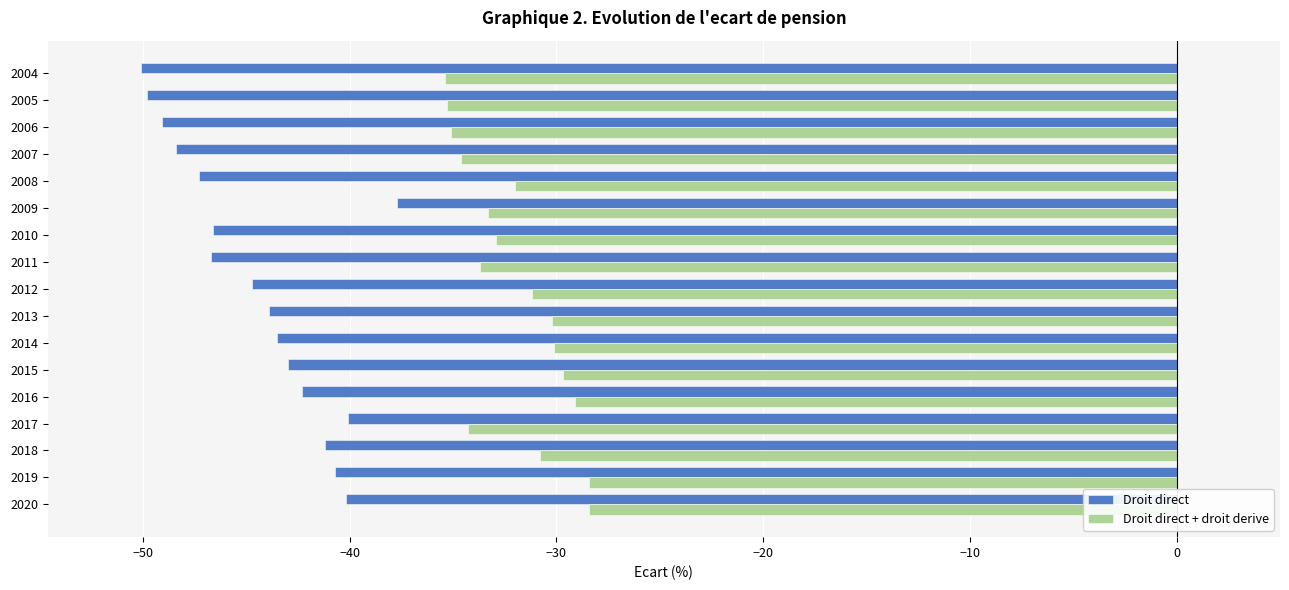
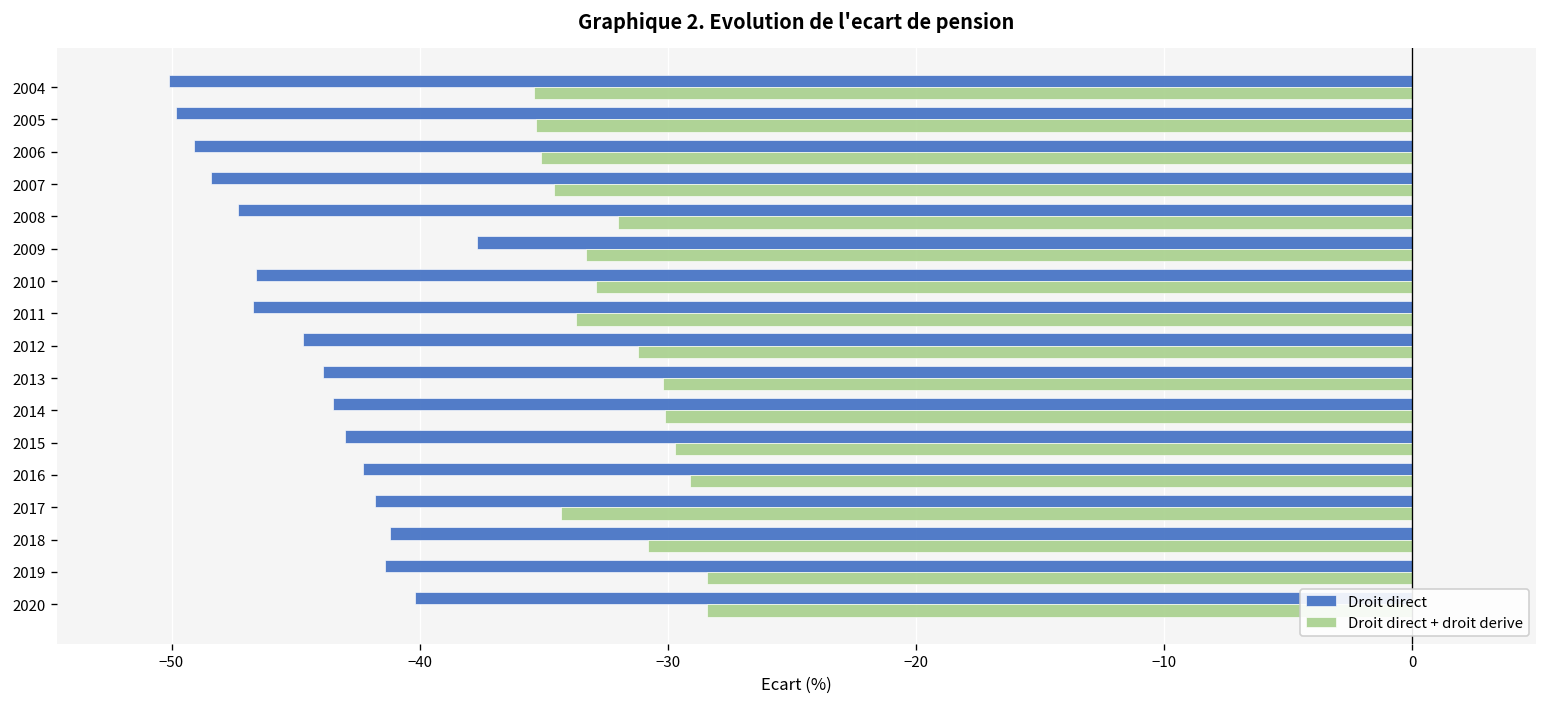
Droit direct, 2017: -40.1 -> -41.8
Droit direct, 2019: -40.7 -> -41.4
